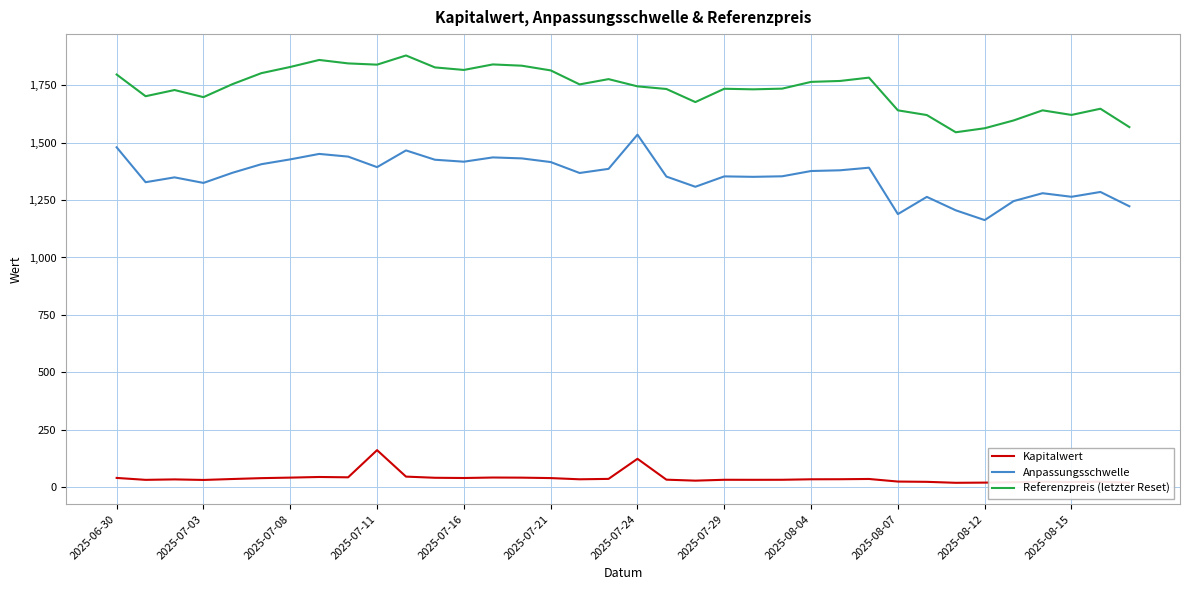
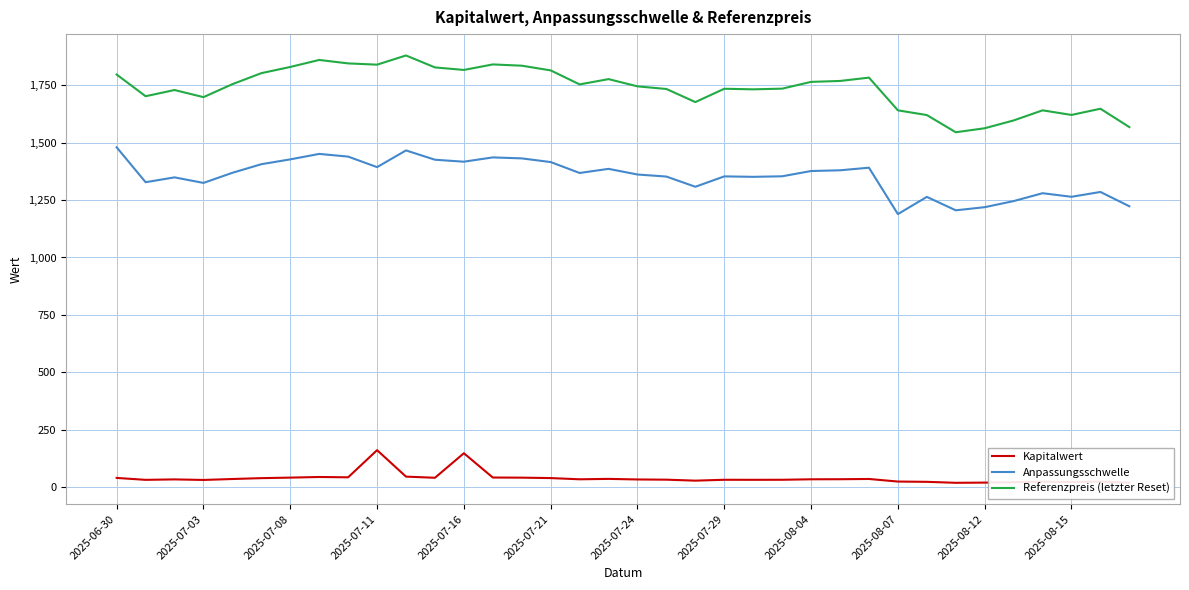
Kapitalwert, 2025-07-16: 40 -> 150
Kapitalwert, 2025-07-24: 120 -> 30
Anpassungsschwelle, 2025-07-24: 1,540 -> 1,360
Anpassungsschwelle, 2025-08-12: 1,160 -> 1,220
